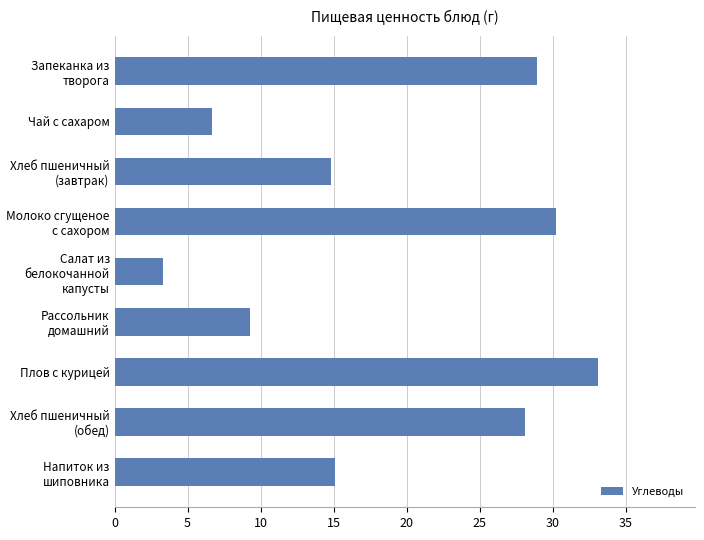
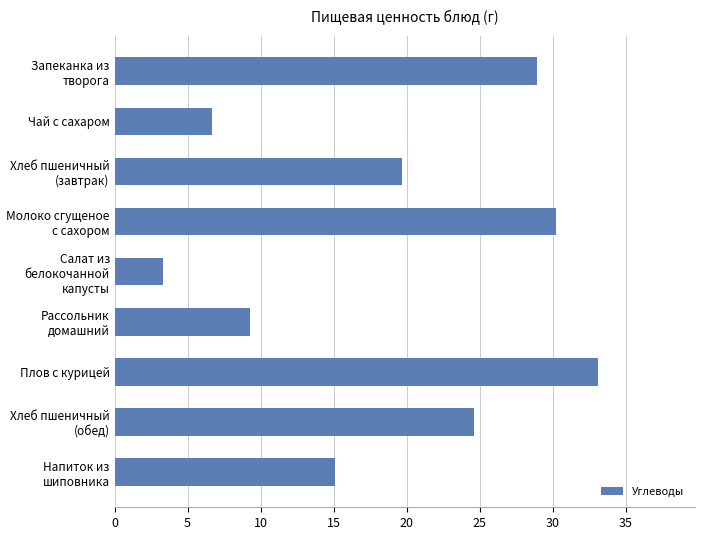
Хлеб пшеничный (завтрак): 14.8 -> 19.7
Хлеб пшеничный (обед): 28.1 -> 24.6
